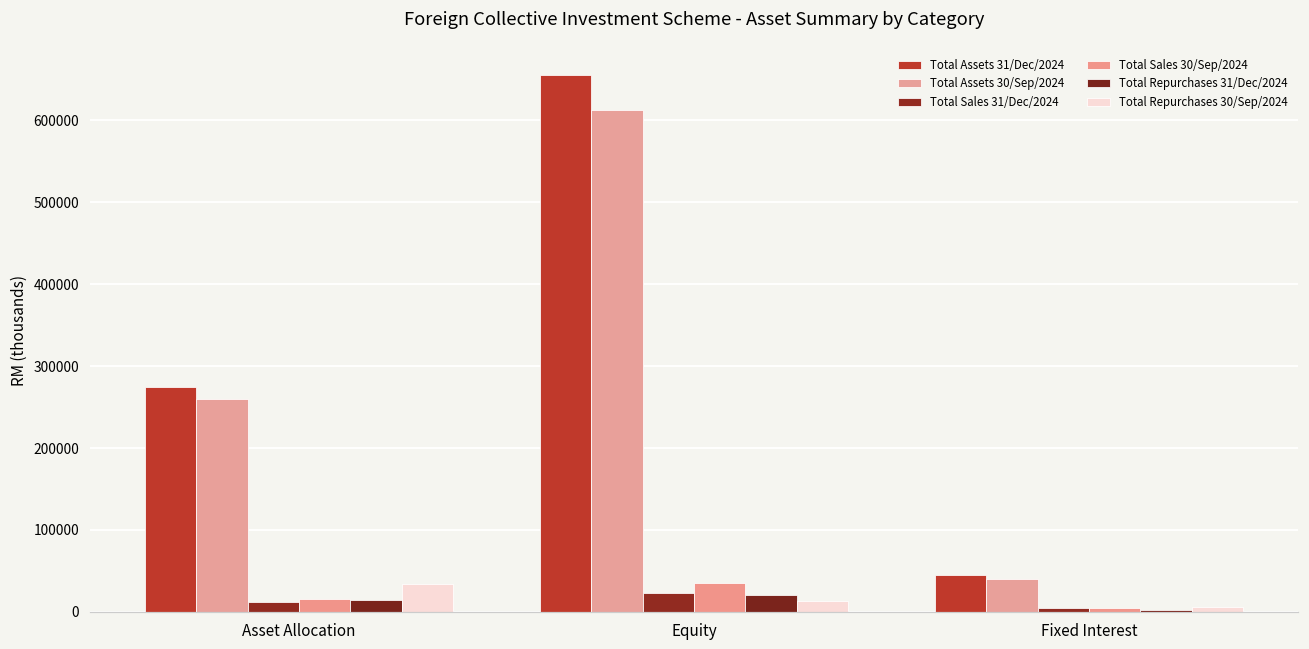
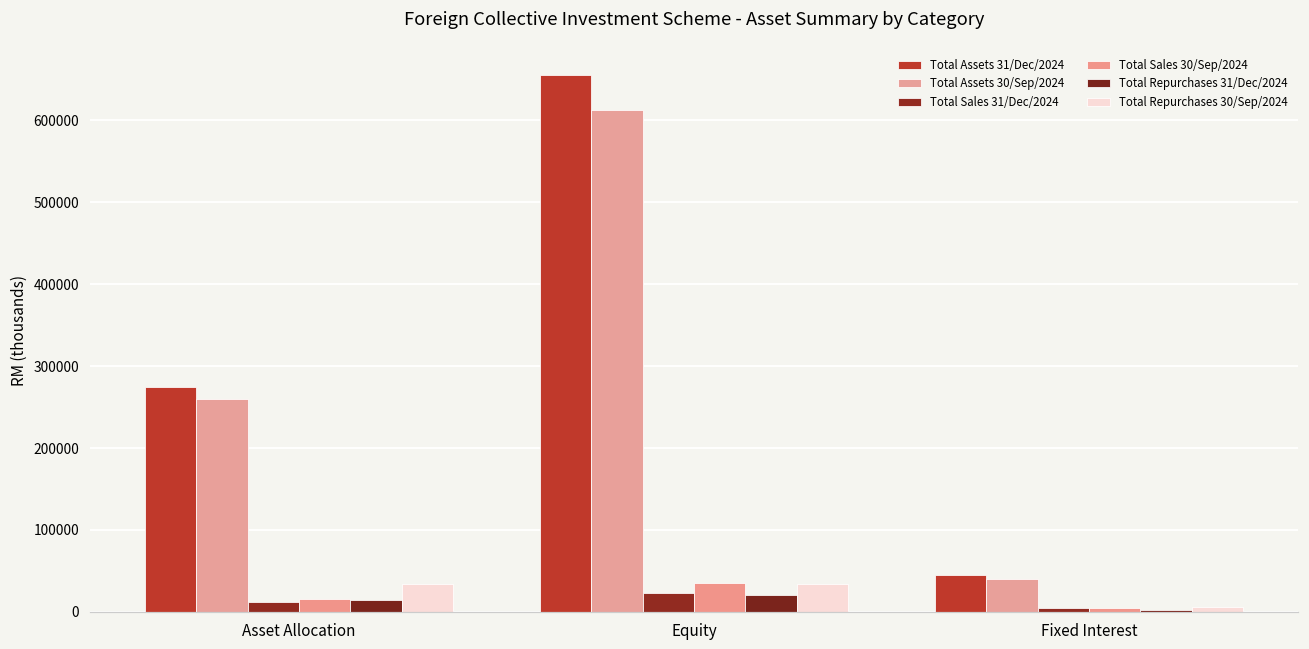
Total Repurchases 30/Sep/2024, Equity: 10000 -> 30000
